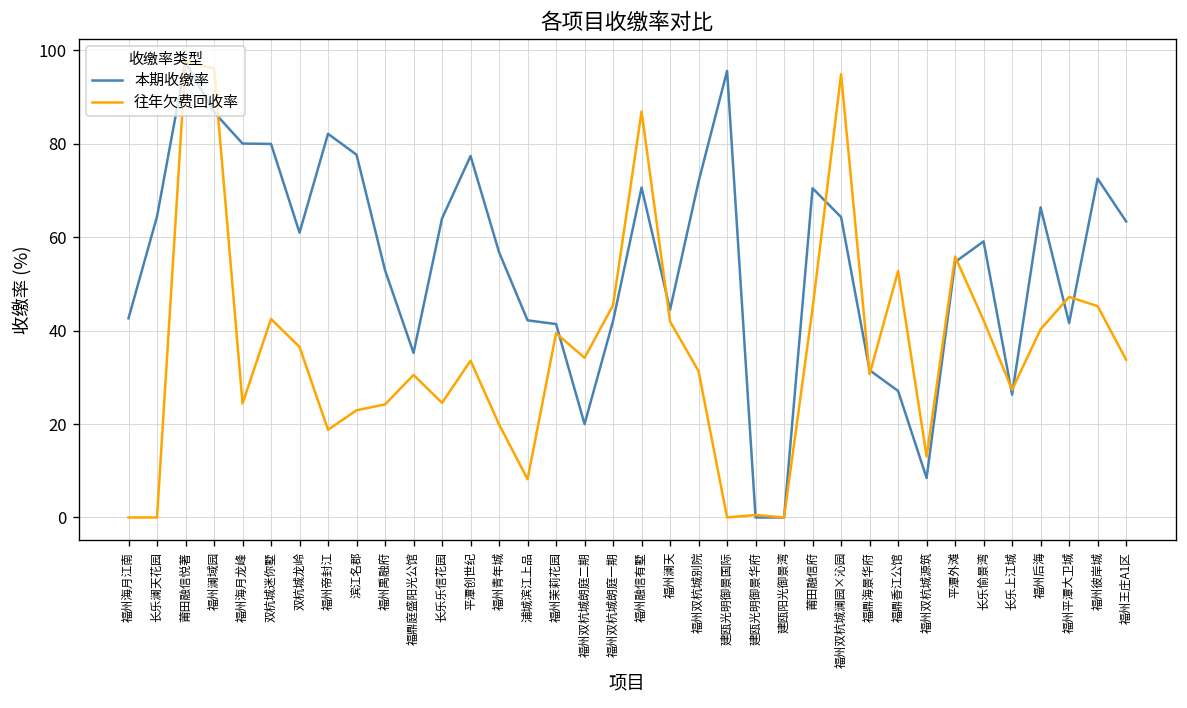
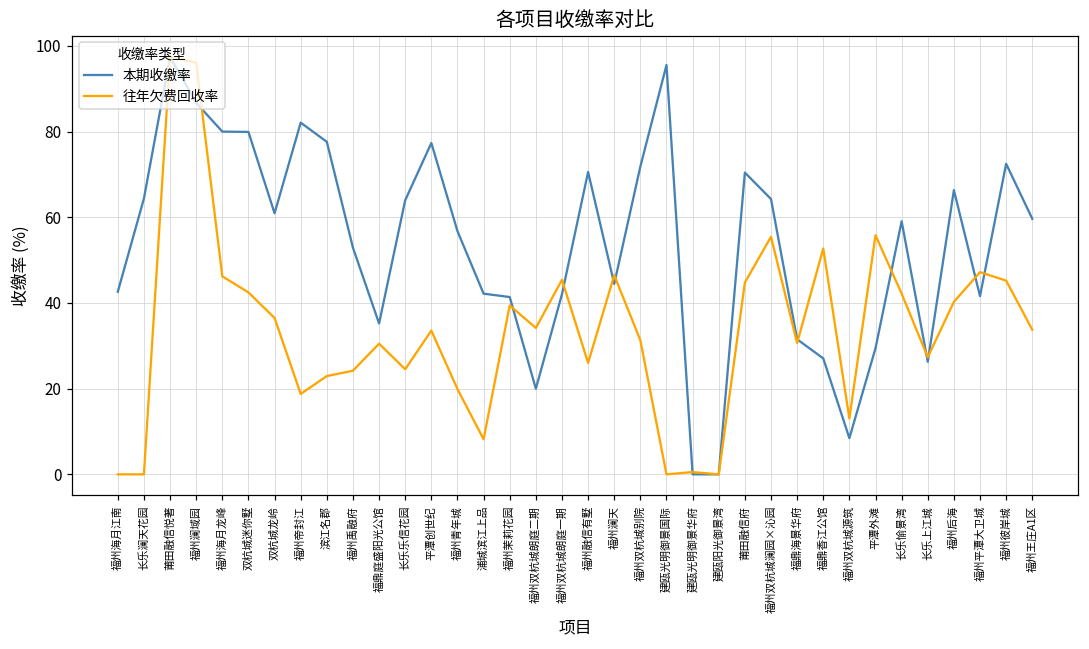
往年欠费回收率, 福州海月龙峰: 24 -> 46
往年欠费回收率, 福州融信有墅: 87 -> 26
往年欠费回收率, 福州澜天: 42 -> 46
往年欠费回收率, 福州双杭城澜园×沁园: 95 -> 55
本期收缴率, 平潭外滩: 55 -> 29
本期收缴率, 福州王庄A1区: 63 -> 60
